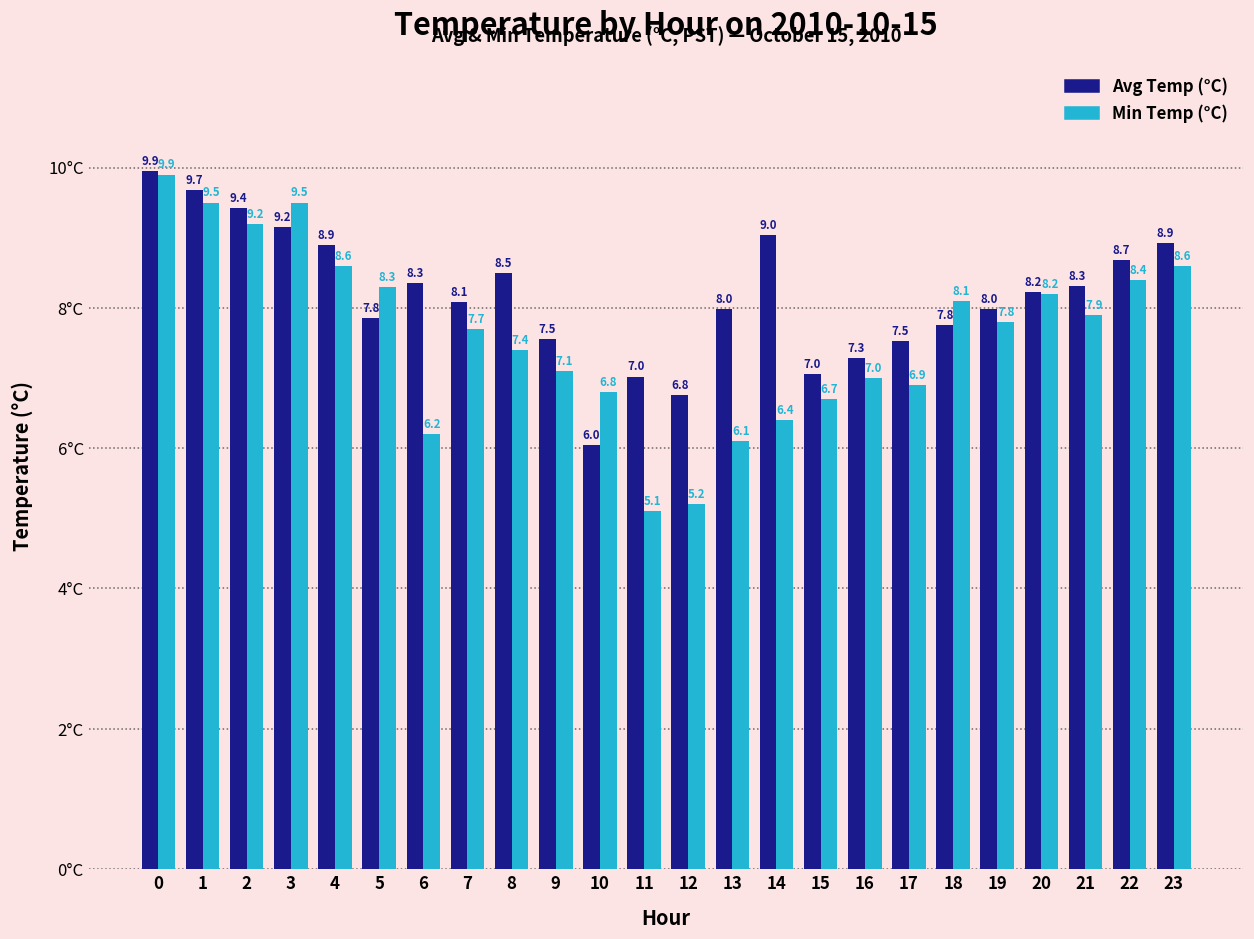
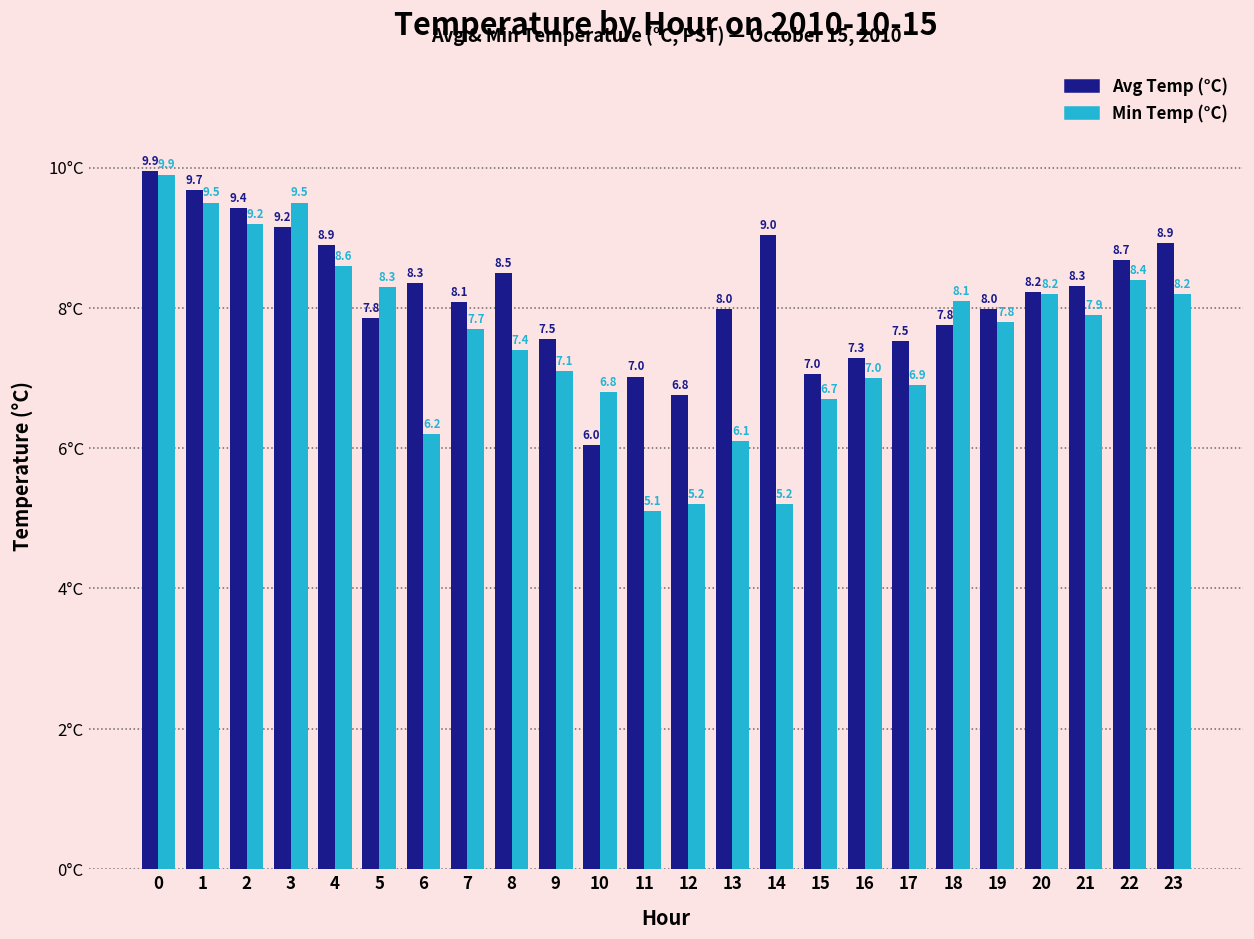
Min Temp (°C), 14: 6.4 -> 5.2
Min Temp (°C), 23: 8.6 -> 8.2
